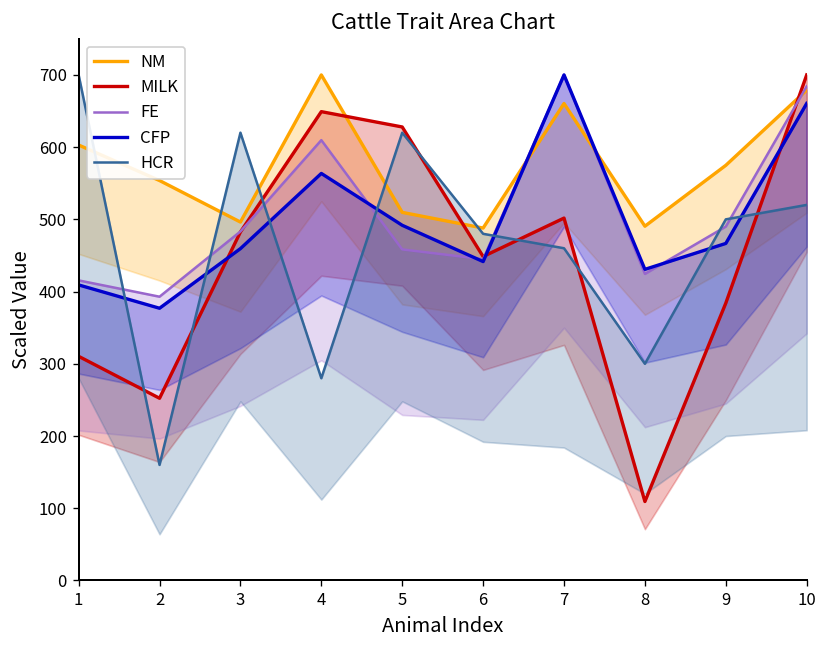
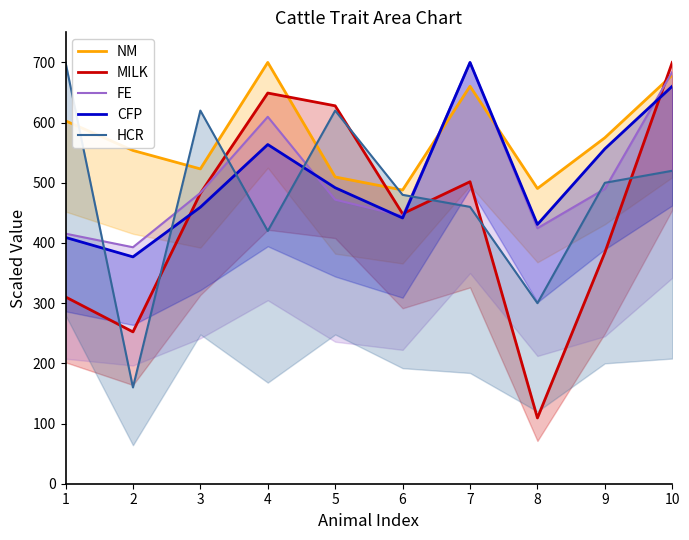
NM, 3: 500 -> 520
HCR, 4: 280 -> 420
FE, 5: 460 -> 470
CFP, 9: 470 -> 560
